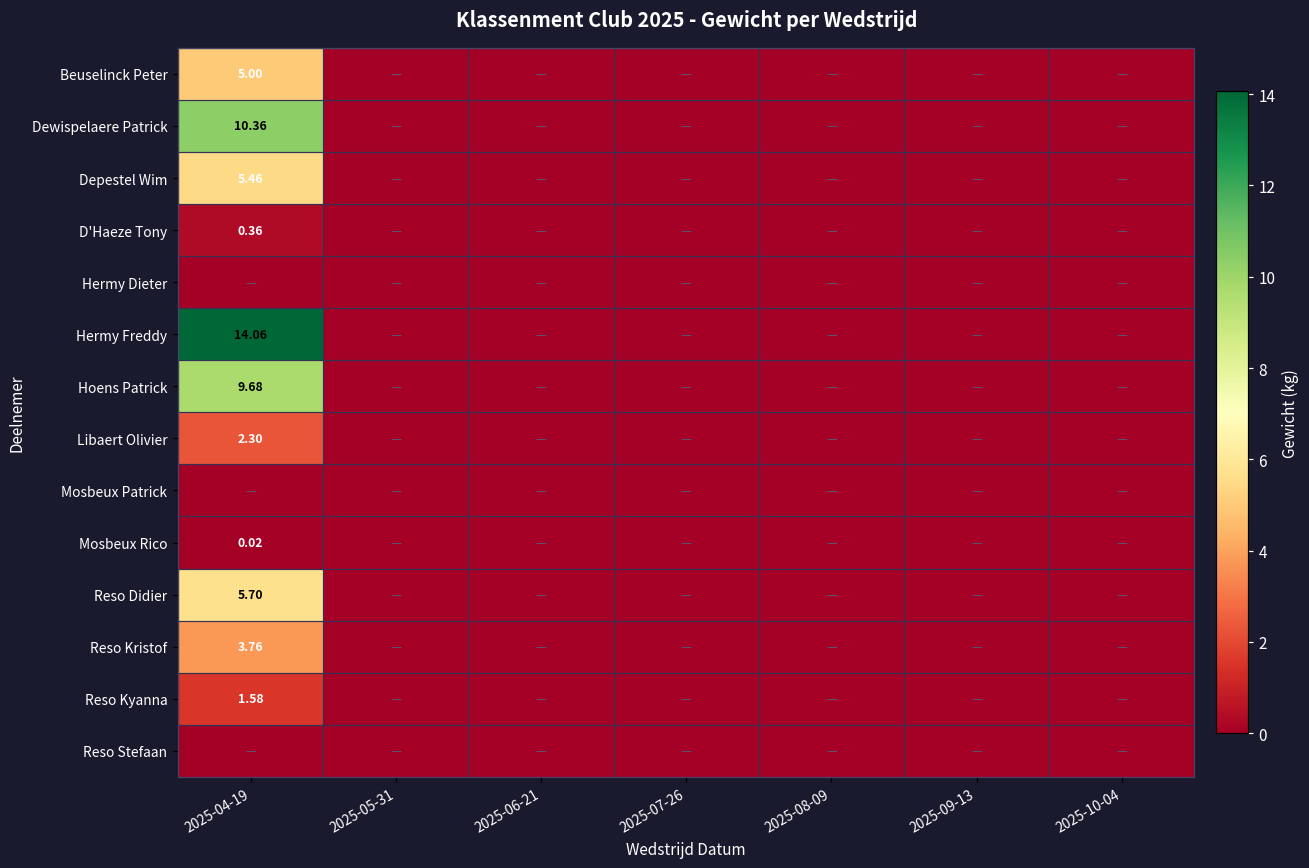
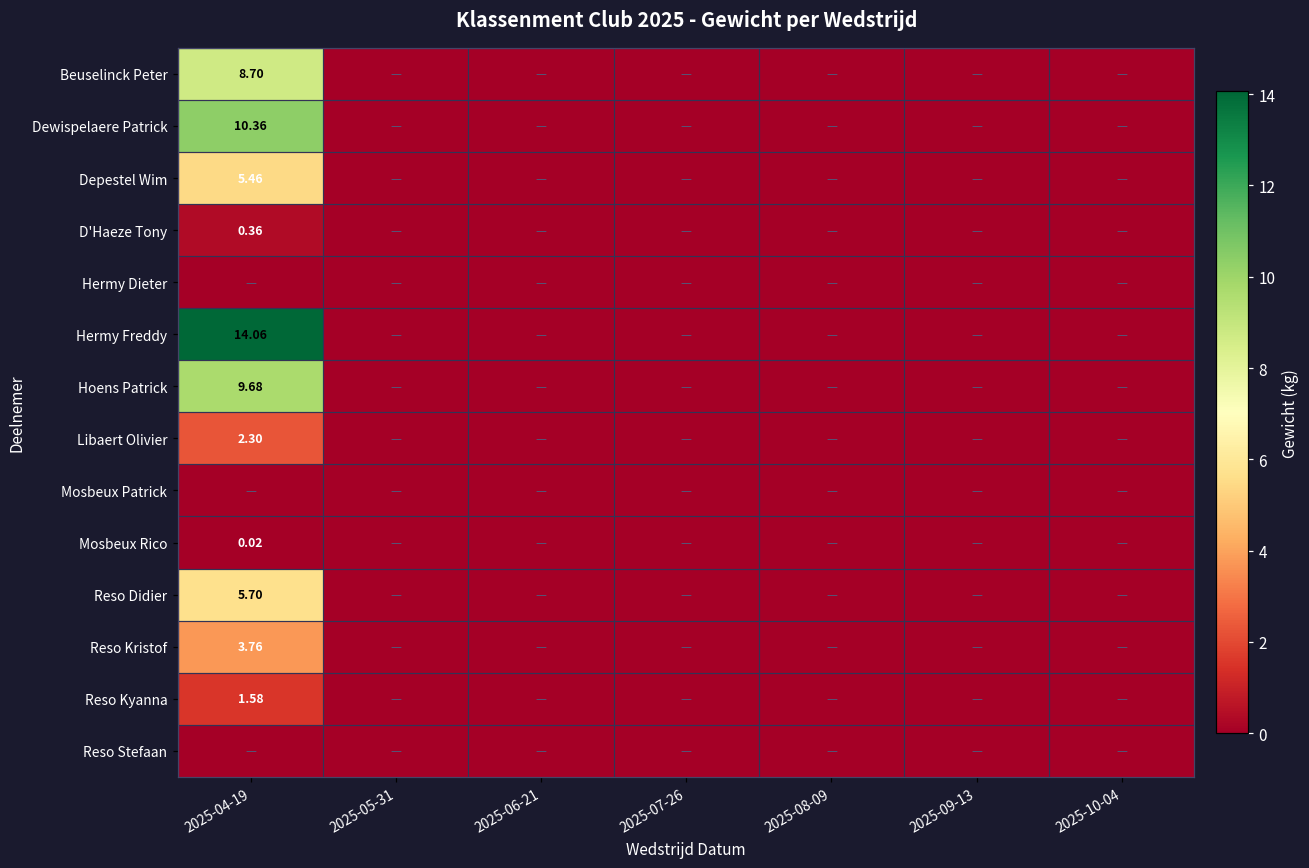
Beuselinck Peter, 2025-04-19: 5.00 -> 8.70
